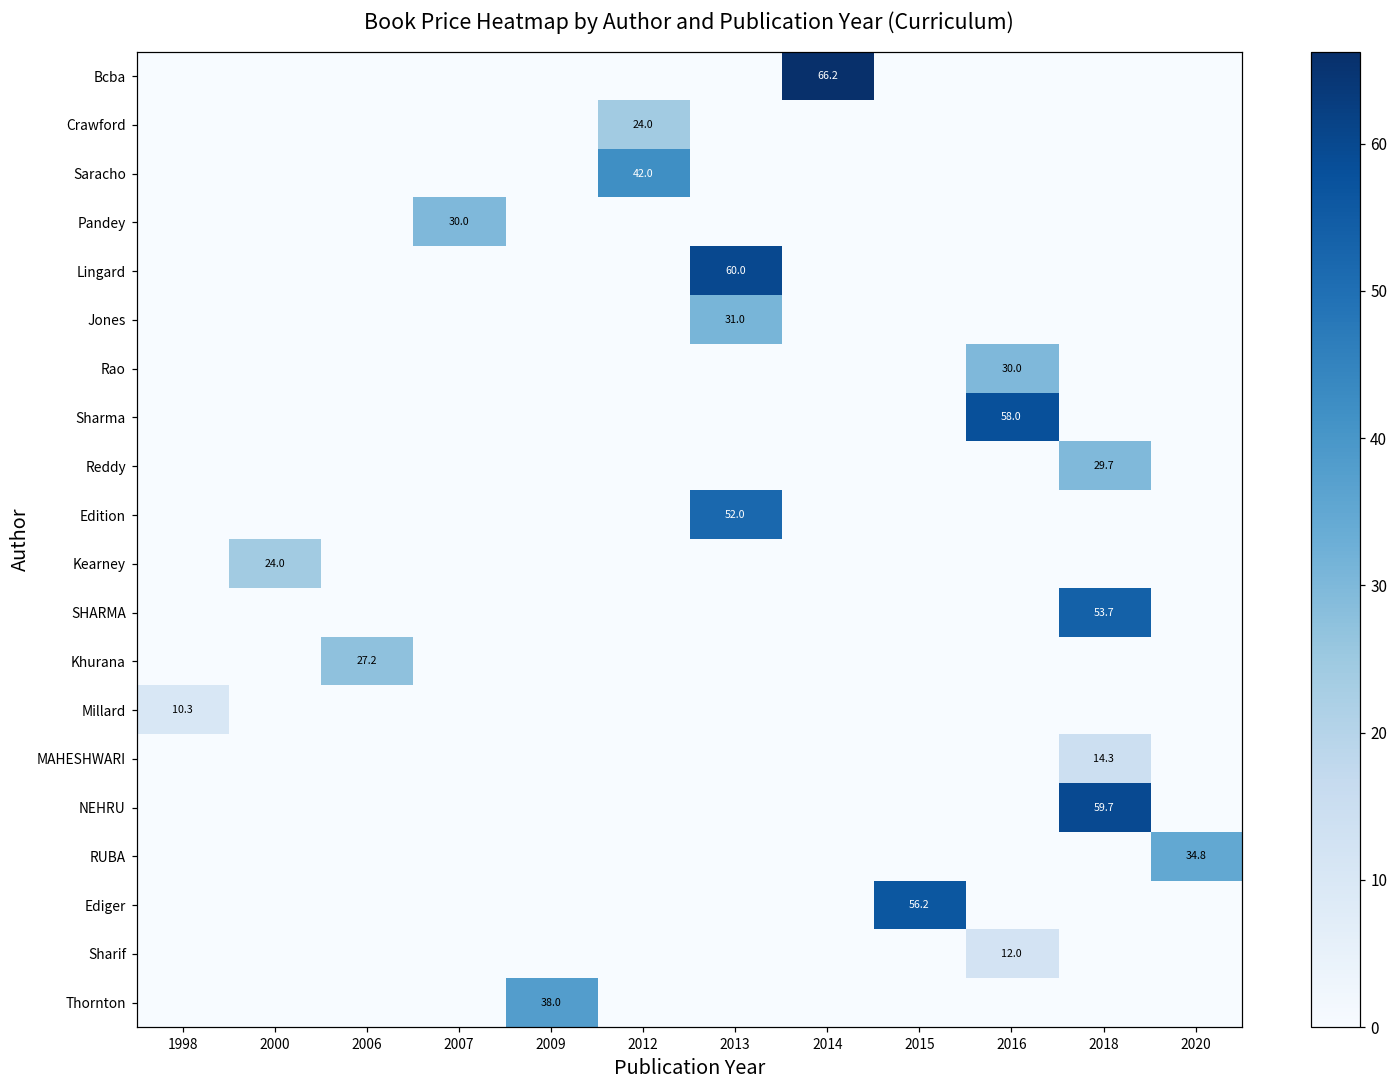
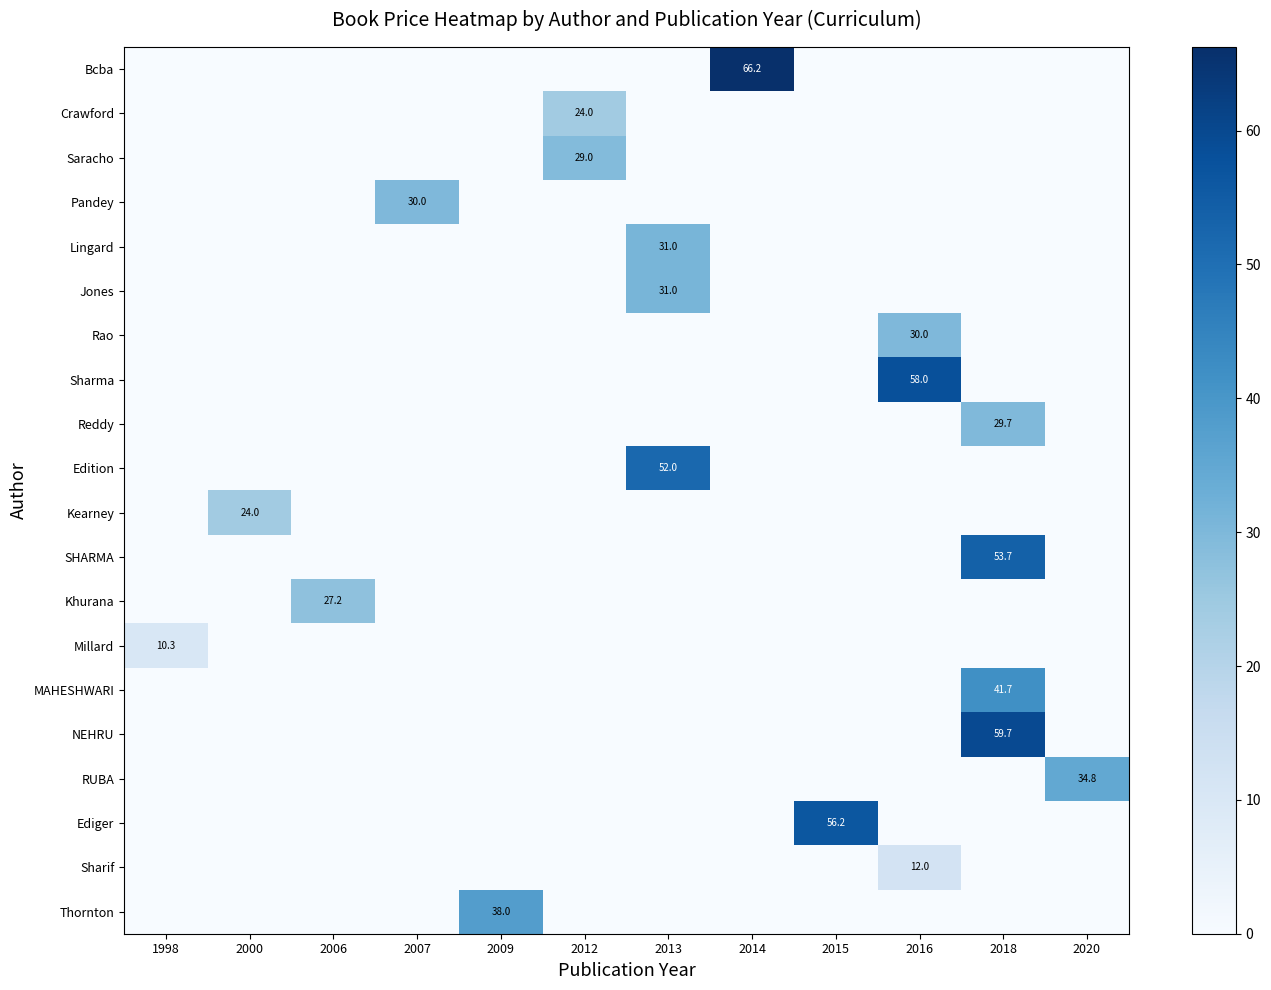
Saracho, 2012: 42.0 -> 29.0
Lingard, 2013: 60.0 -> 31.0
MAHESHWARI, 2018: 14.3 -> 41.7
